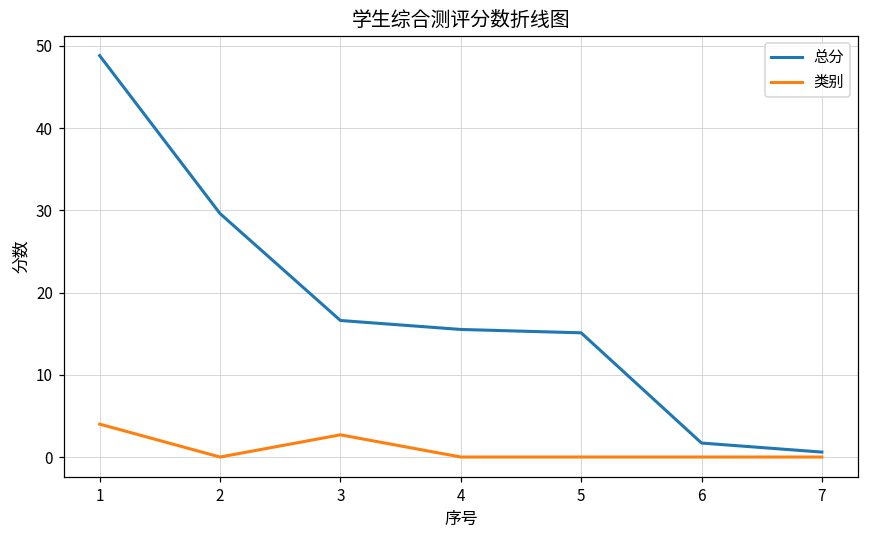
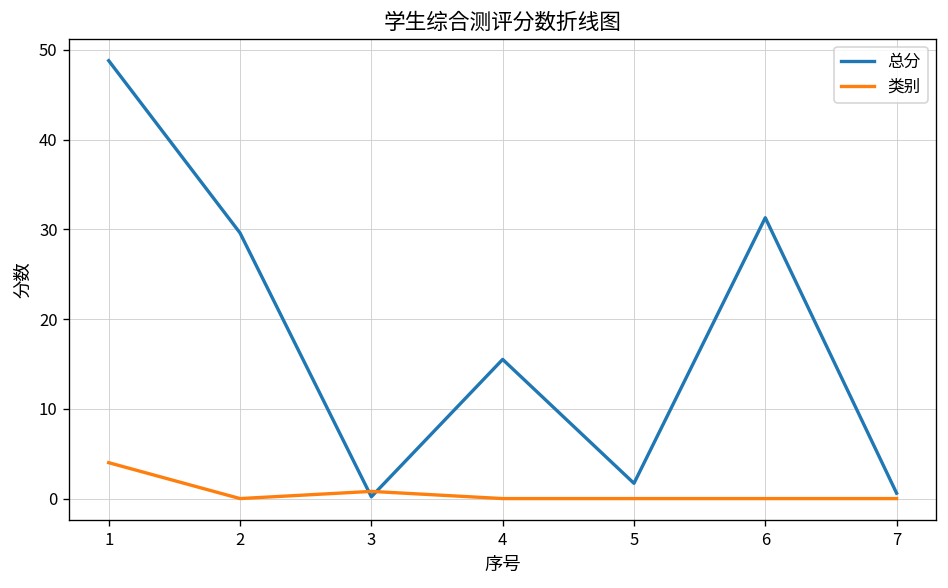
总分, 3: 17 -> 0
类别, 3: 3 -> 1
总分, 5: 15 -> 2
总分, 6: 2 -> 31
